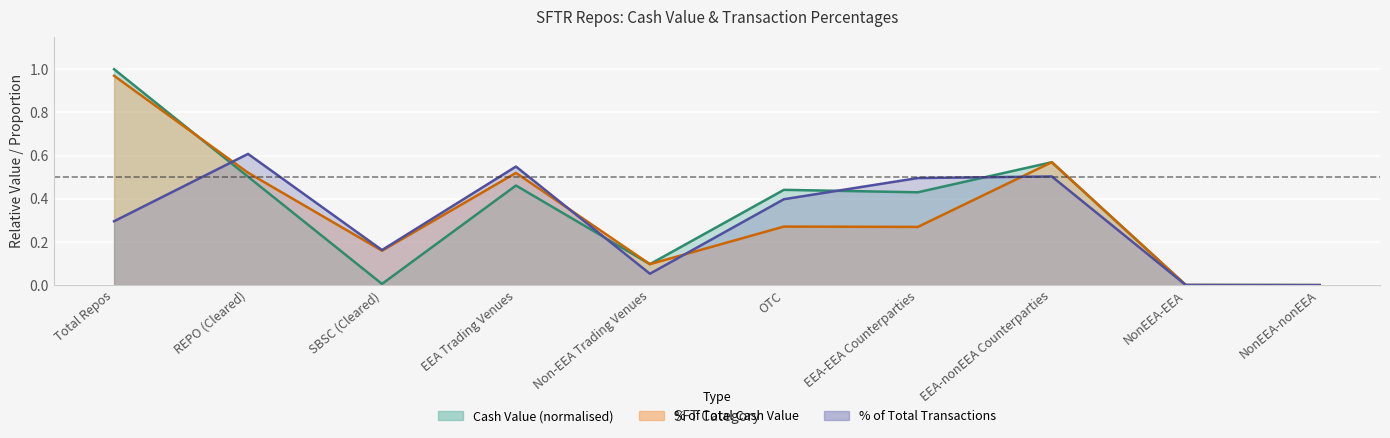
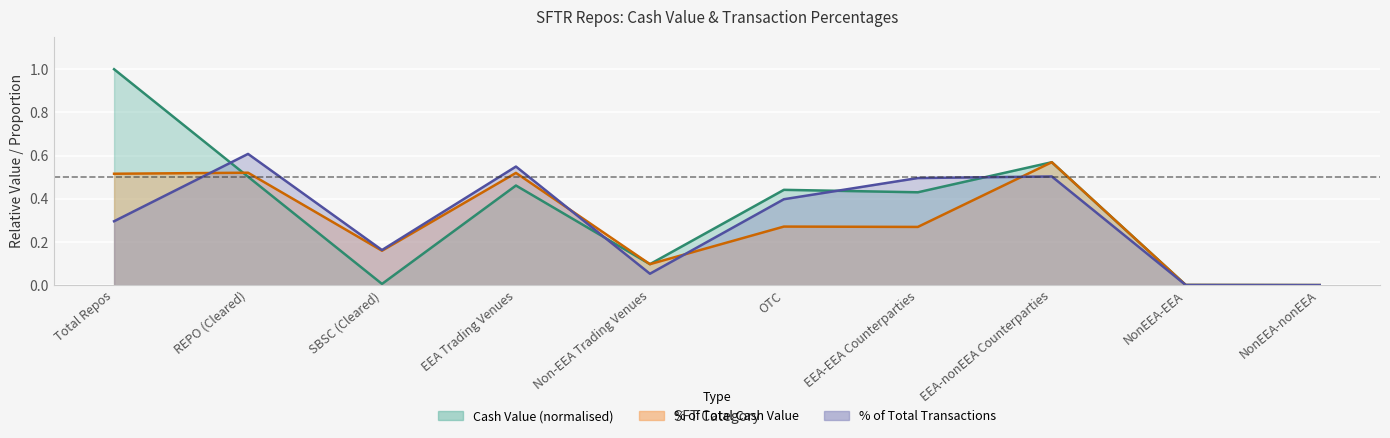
% of Total Cash Value, Total Repos: 0.97 -> 0.52
